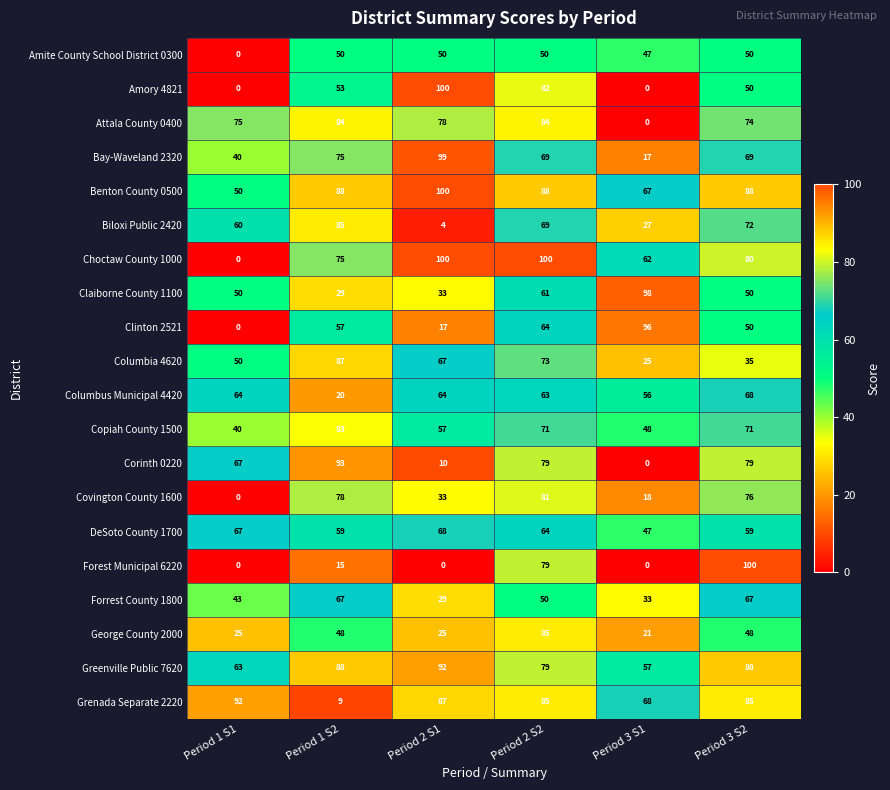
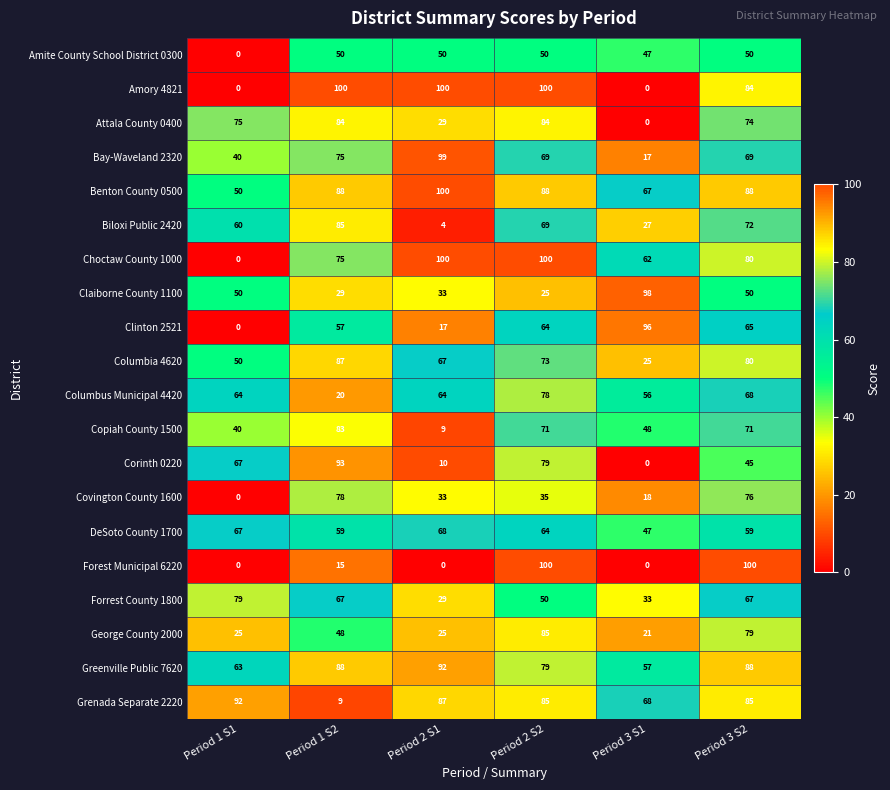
Amory 4821, Period 1 S2: 53 -> 100
Amory 4821, Period 2 S2: 82 -> 100
Amory 4821, Period 3 S2: 50 -> 84
Attala County 0400, Period 2 S1: 78 -> 29
Claiborne County 1100, Period 2 S2: 61 -> 25
Clinton 2521, Period 3 S2: 50 -> 65
Columbia 4620, Period 3 S2: 35 -> 80
Columbus Municipal 4420, Period 2 S2: 63 -> 78
Copiah County 1500, Period 2 S1: 57 -> 9
Corinth 0220, Period 3 S2: 79 -> 45
Covington County 1600, Period 2 S2: 81 -> 35
Forest Municipal 6220, Period 2 S2: 79 -> 100
Forrest County 1800, Period 1 S1: 43 -> 79
George County 2000, Period 3 S2: 48 -> 79
